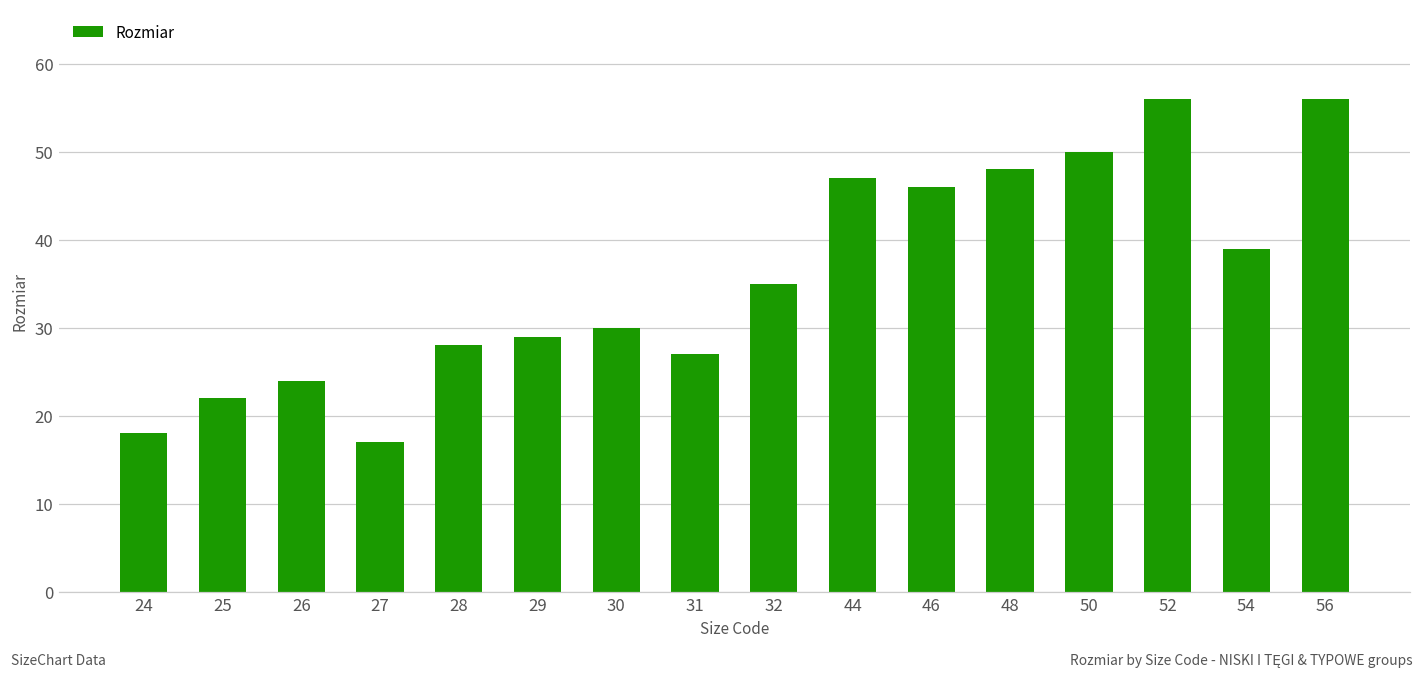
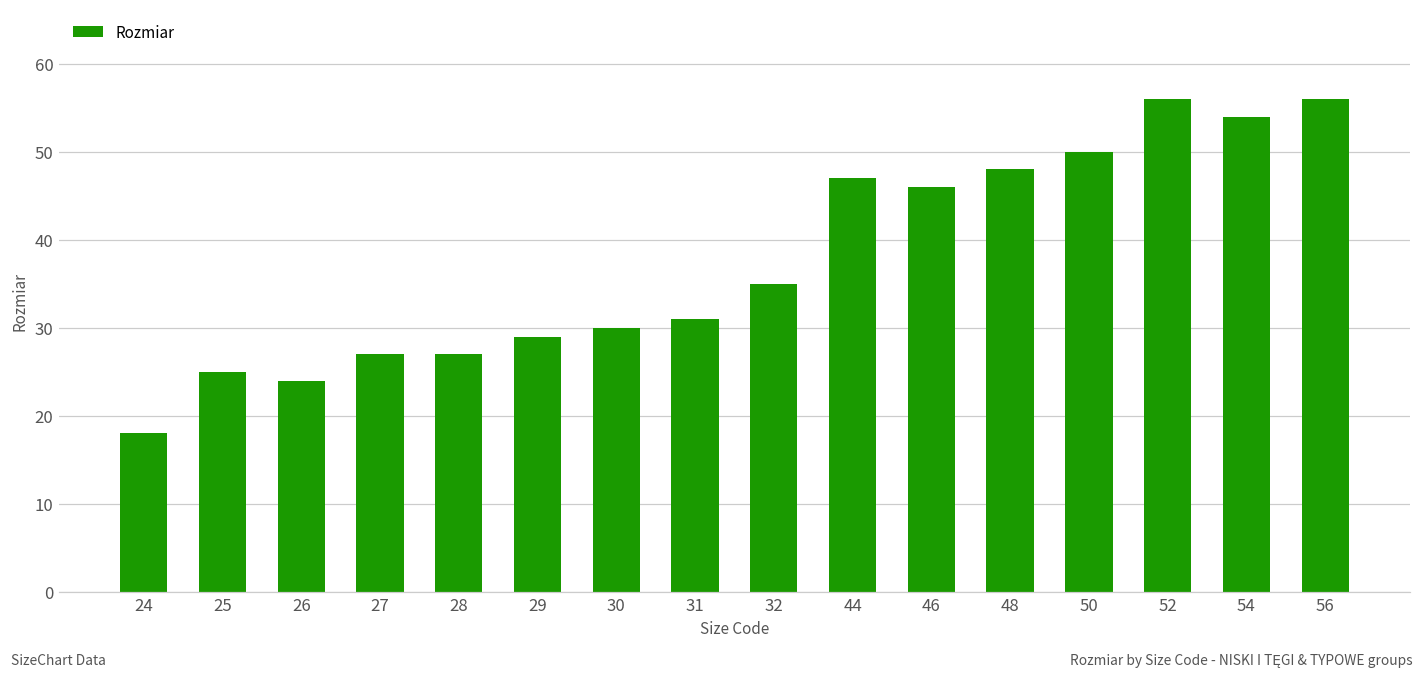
25: 22 -> 25
27: 17 -> 27
28: 28 -> 27
31: 27 -> 31
54: 39 -> 54
